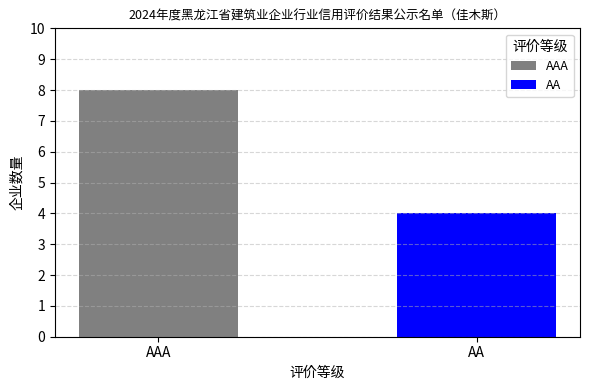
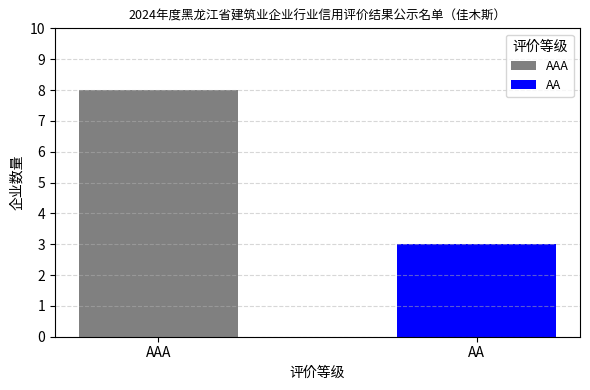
AA: 4 -> 3
